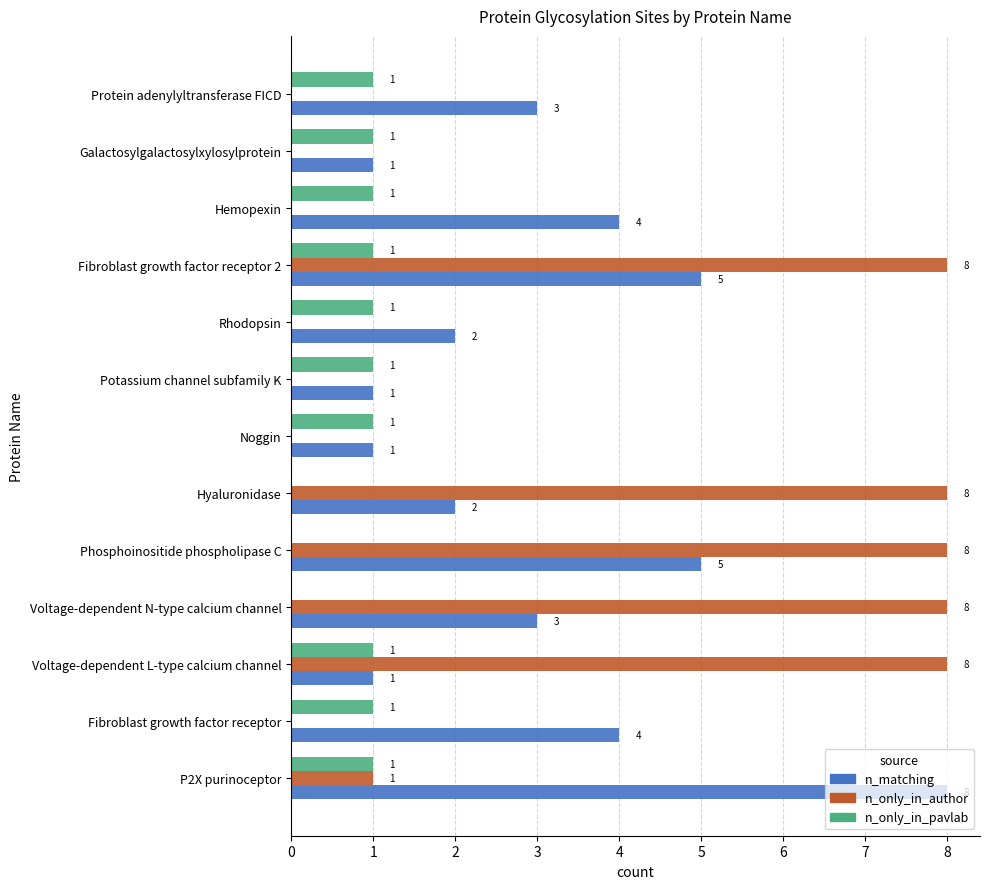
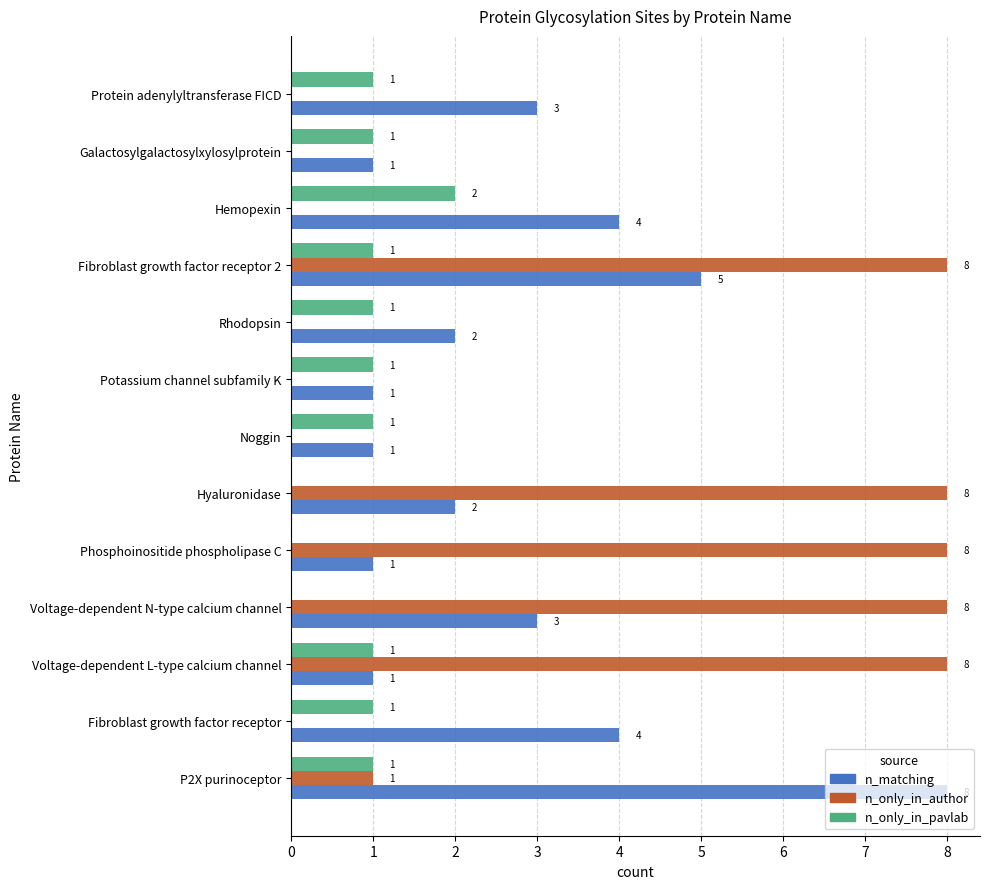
n_only_in_pavlab, Hemopexin: 1 -> 2
n_matching, Phosphoinositide phospholipase C: 5 -> 1
